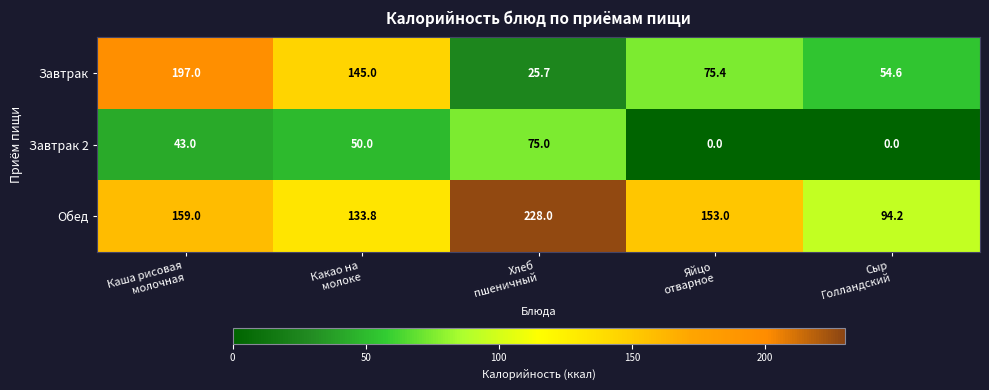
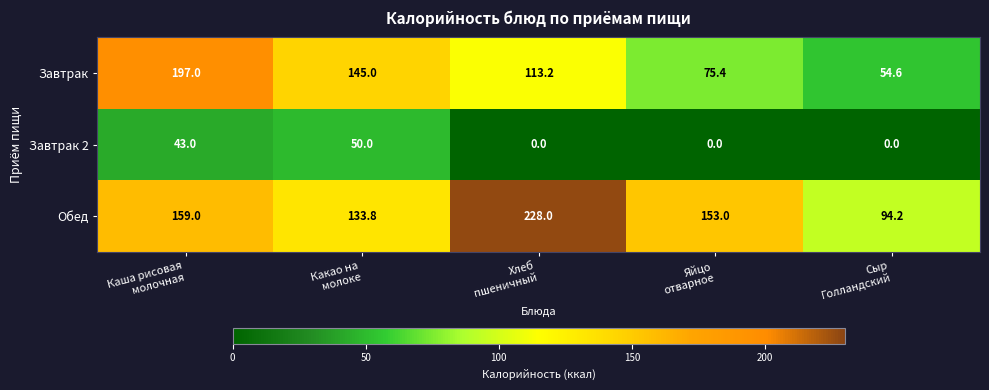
Завтрак, Хлеб пшеничный: 25.7 -> 113.2
Завтрак 2, Хлеб пшеничный: 75.0 -> 0.0
